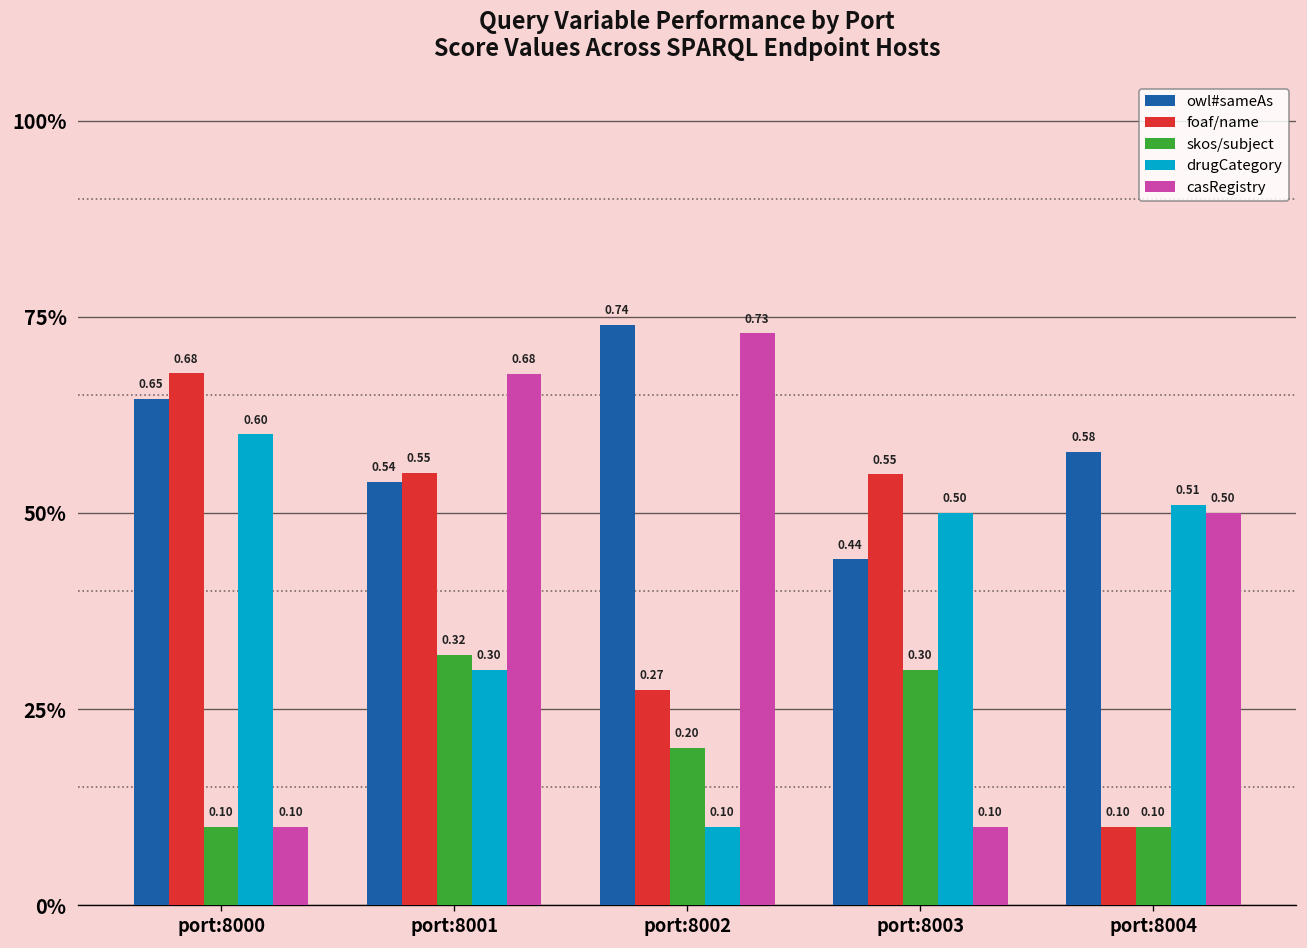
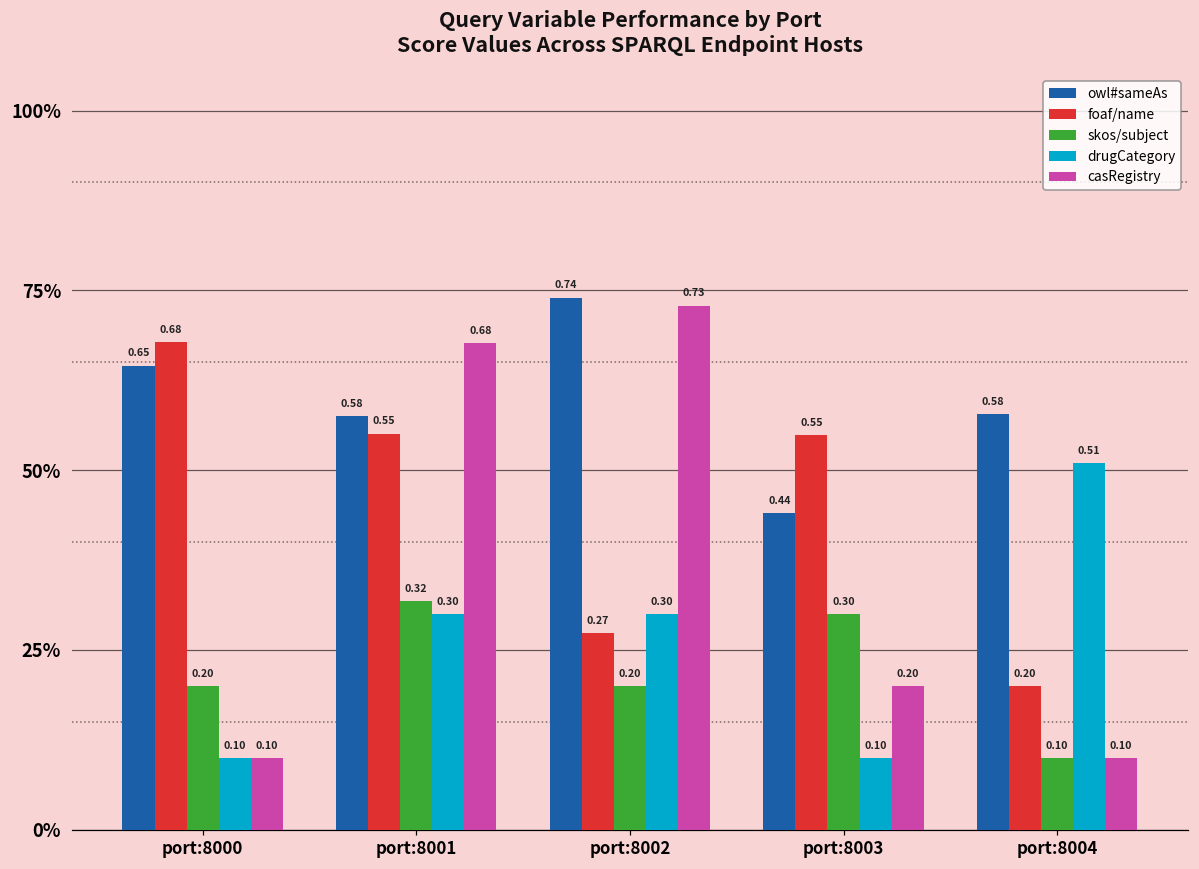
skos/subject, port:8000: 0.10 -> 0.20
drugCategory, port:8000: 0.60 -> 0.10
owl#sameAs, port:8001: 0.54 -> 0.58
drugCategory, port:8002: 0.10 -> 0.30
drugCategory, port:8003: 0.50 -> 0.10
casRegistry, port:8003: 0.10 -> 0.20
foaf/name, port:8004: 0.10 -> 0.20
casRegistry, port:8004: 0.50 -> 0.10
